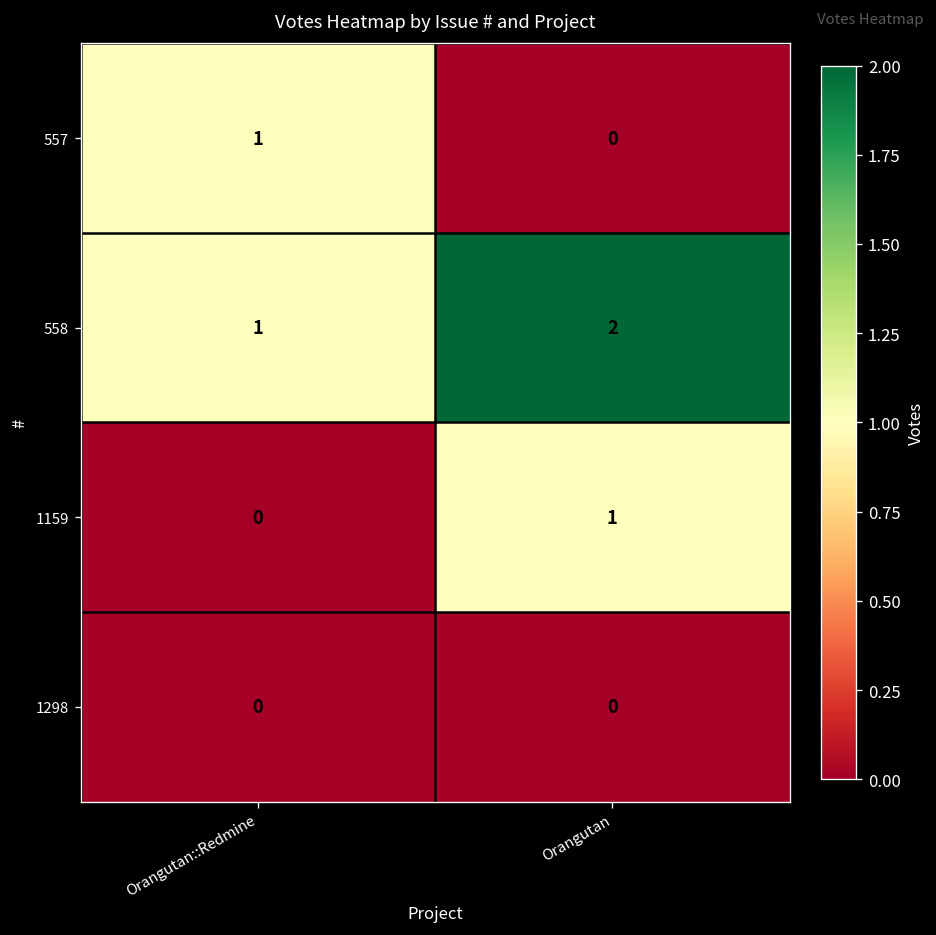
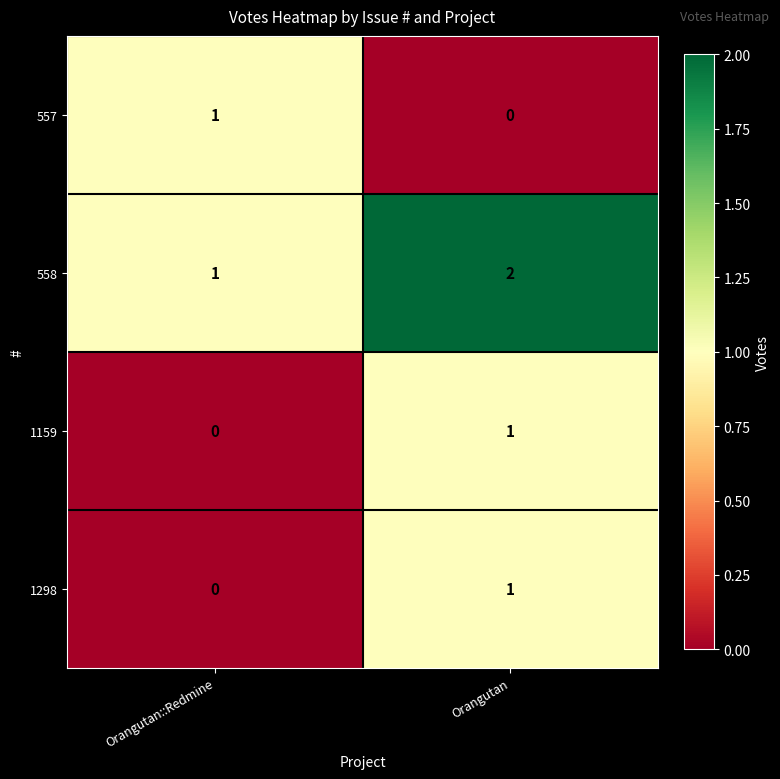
1298, Orangutan: 0 -> 1
